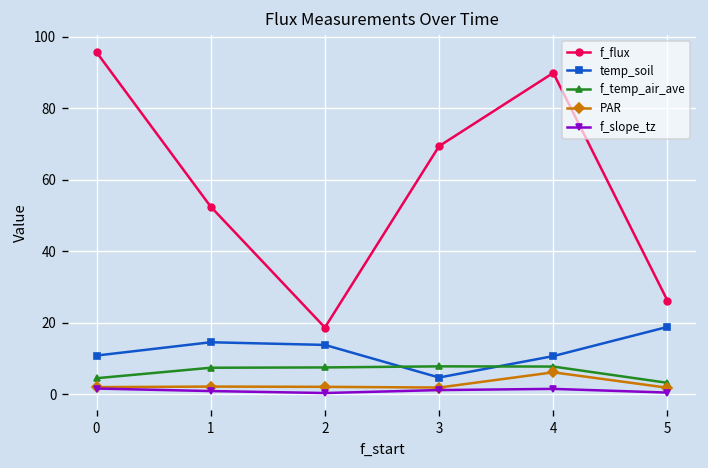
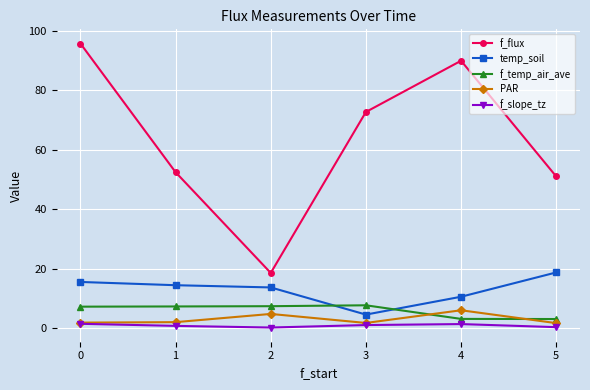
temp_soil, 0: 11 -> 16
f_temp_air_ave, 0: 4 -> 7
PAR, 2: 2 -> 5
f_flux, 3: 69 -> 73
f_temp_air_ave, 4: 8 -> 3
f_flux, 5: 26 -> 51
